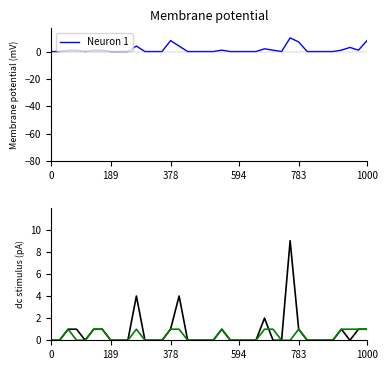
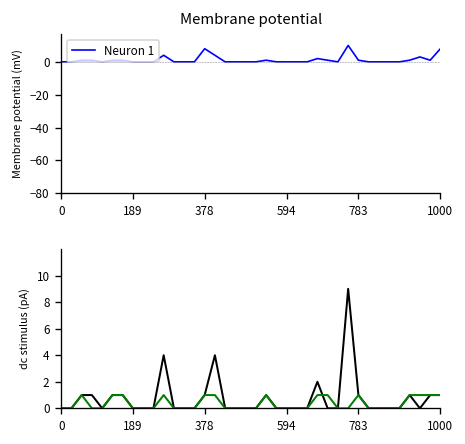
Membrane potential, 783: 7 -> 1
